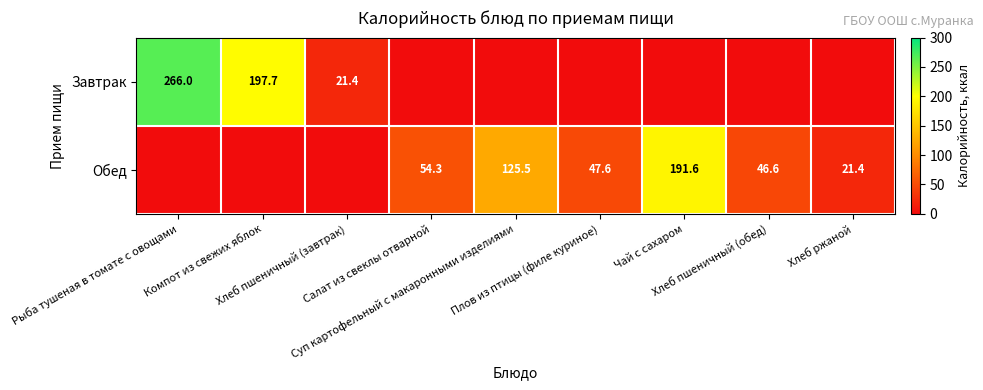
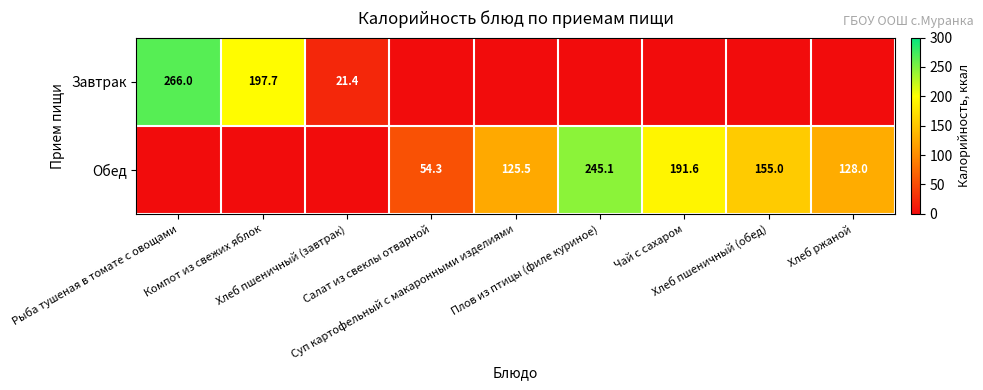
Обед, Плов из птицы (филе куриное): 47.6 -> 245.1
Обед, Хлеб пшеничный (обед): 46.6 -> 155.0
Обед, Хлеб ржаной: 21.4 -> 128.0
